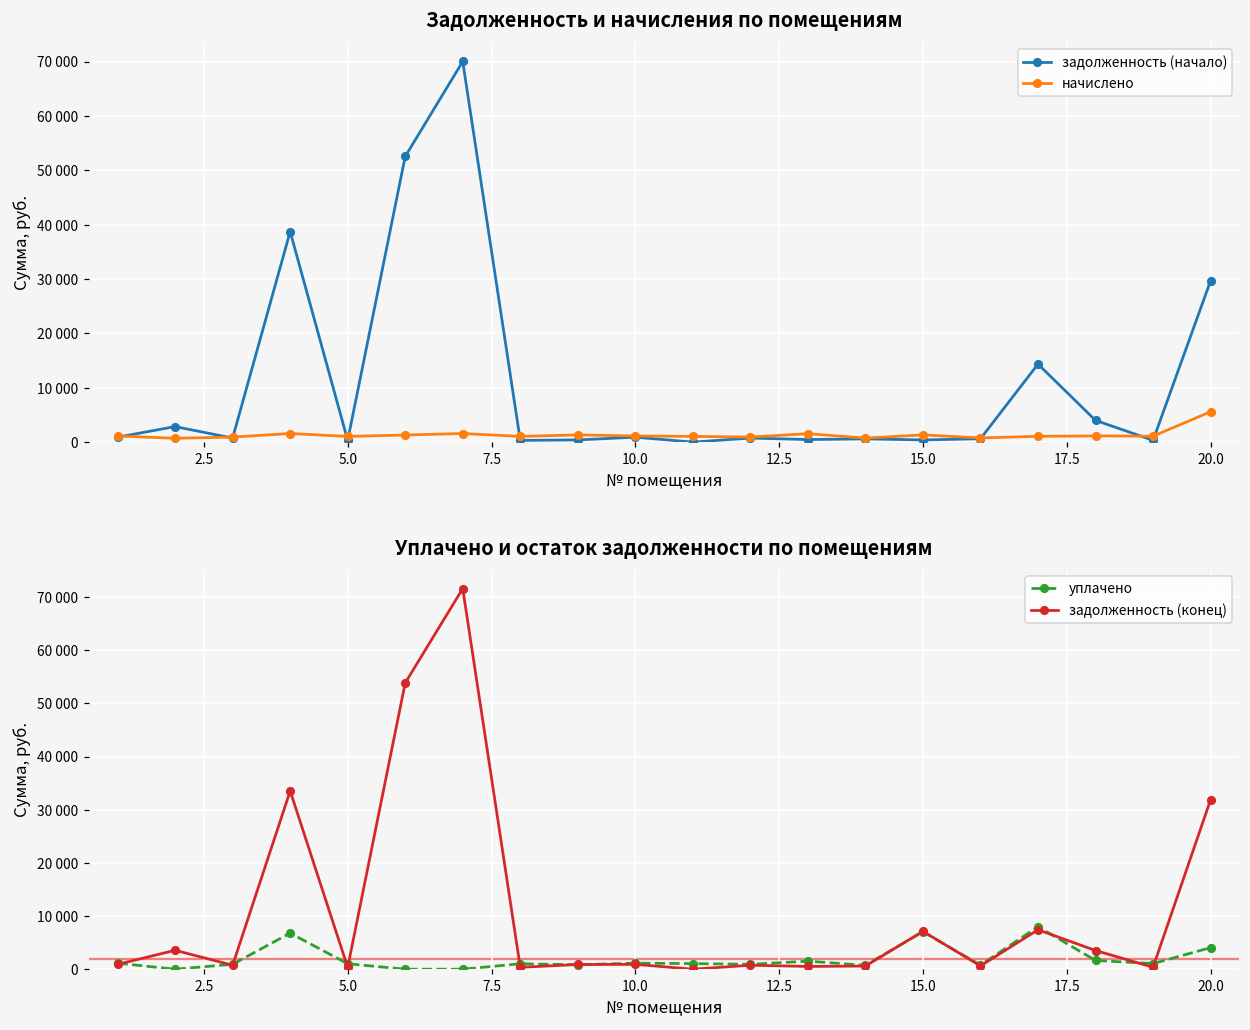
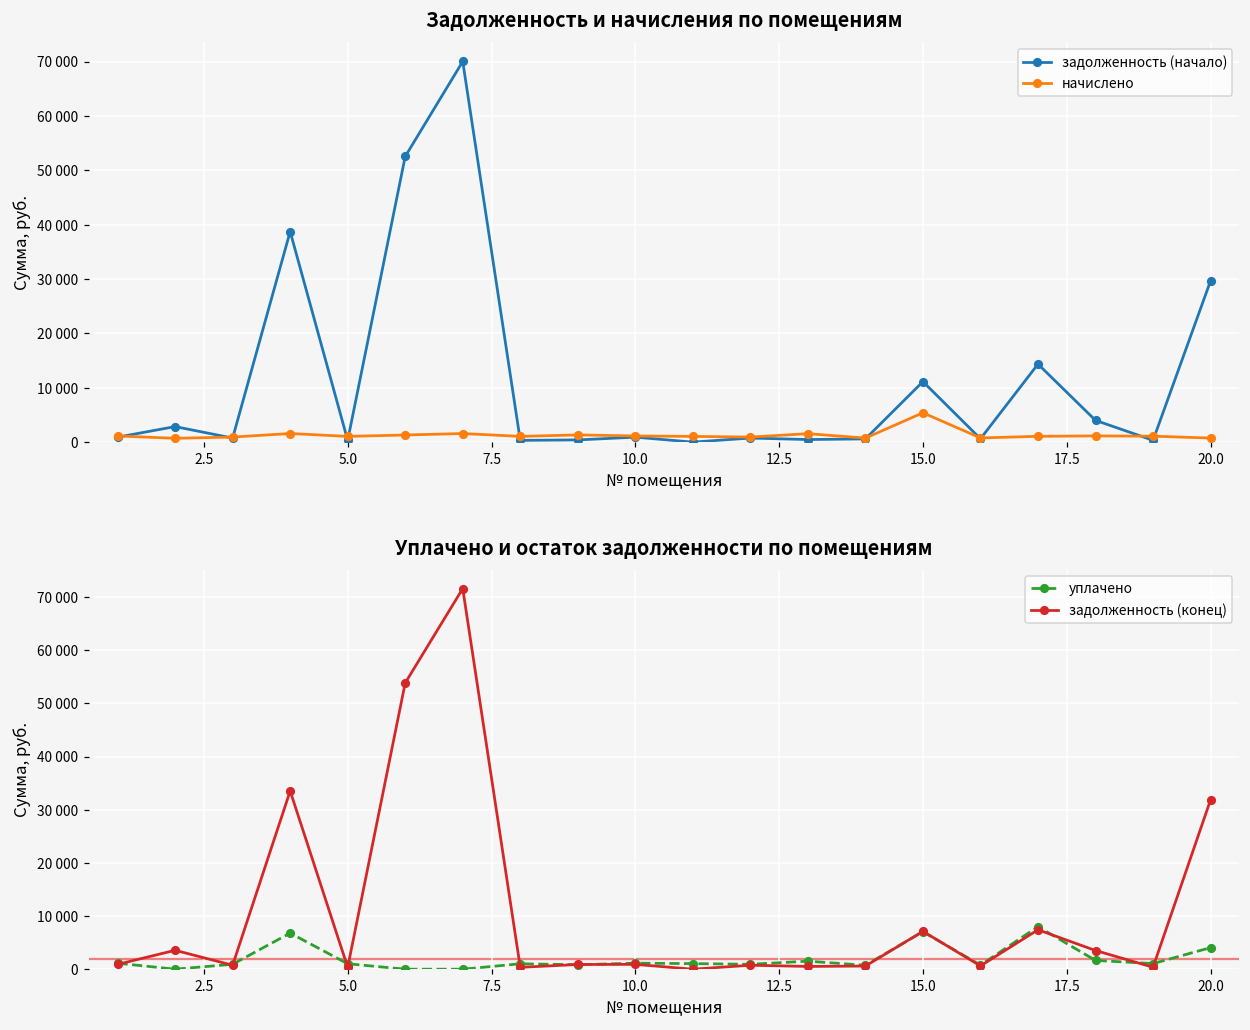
Задолженность и начисления по помещениям, задолженность (начало), 15.0: 0 -> 11000
Задолженность и начисления по помещениям, начислено, 15.0: 1000 -> 5000
Задолженность и начисления по помещениям, начислено, 20.0: 6000 -> 1000
